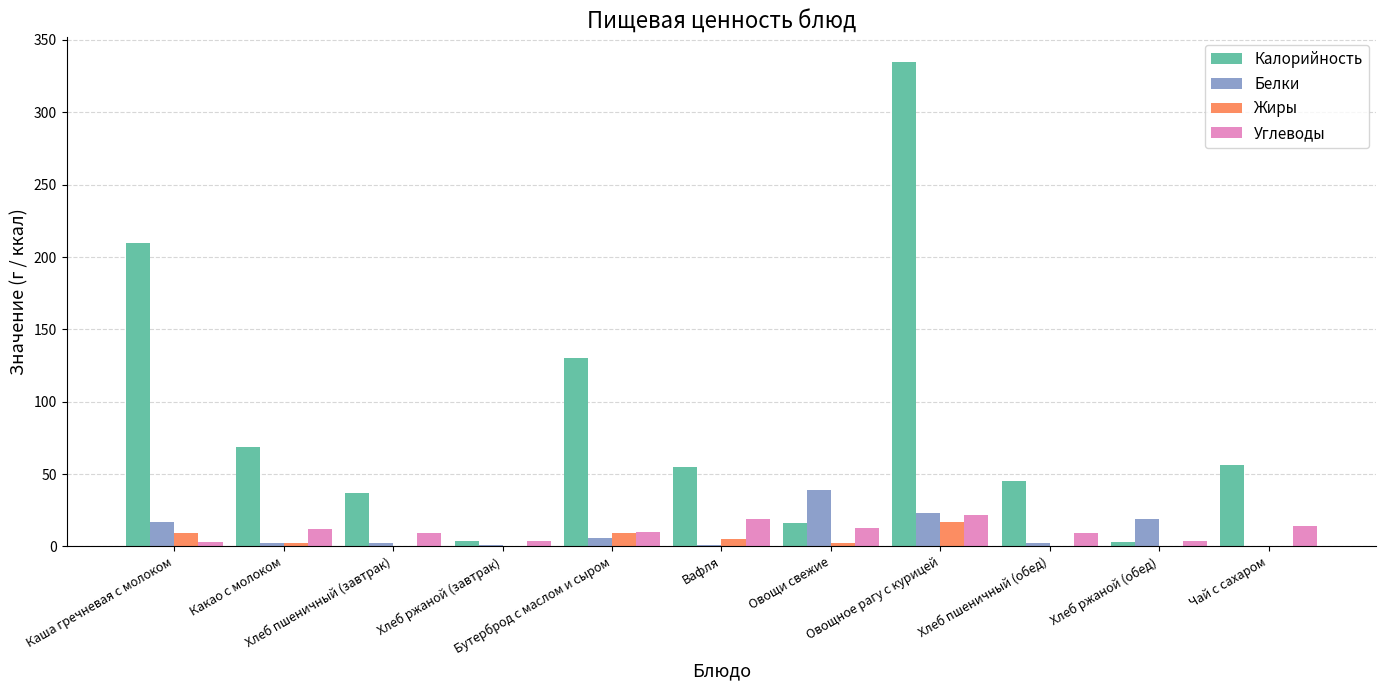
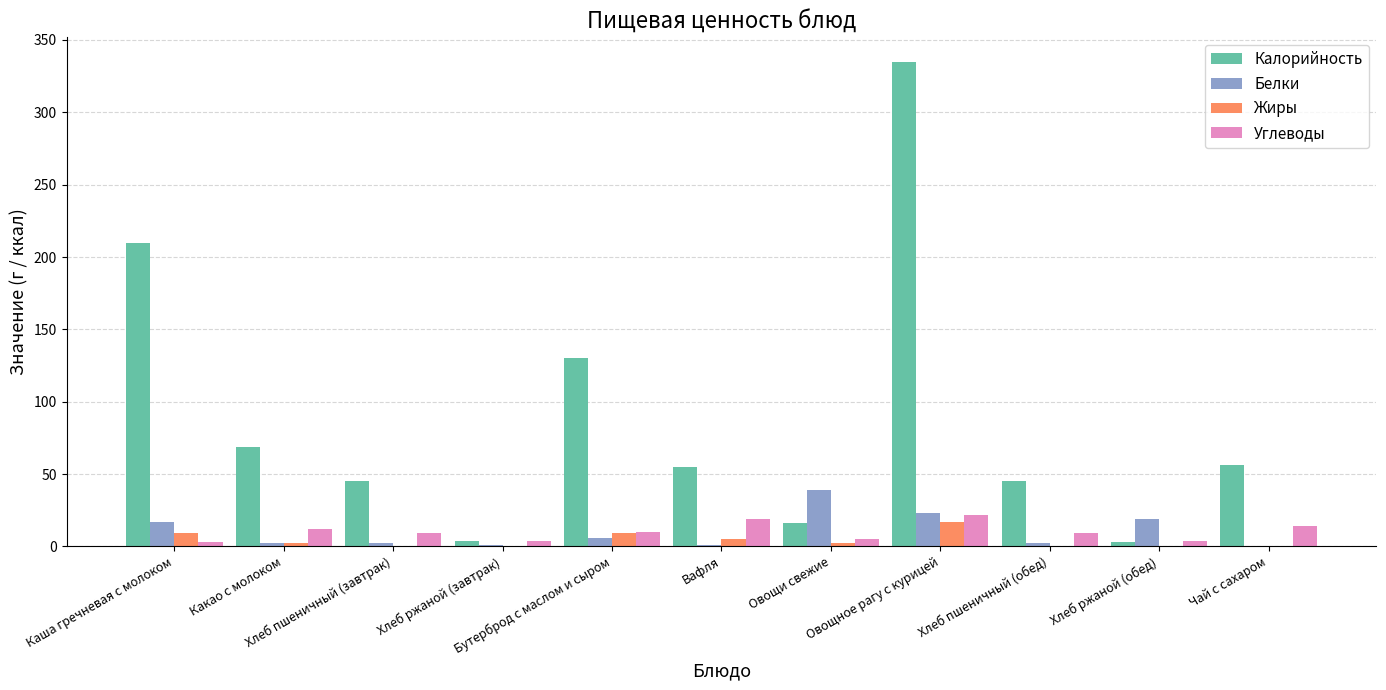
Калорийность, Хлеб пшеничный (завтрак): 37 -> 45
Углеводы, Овощи свежие: 13 -> 5
